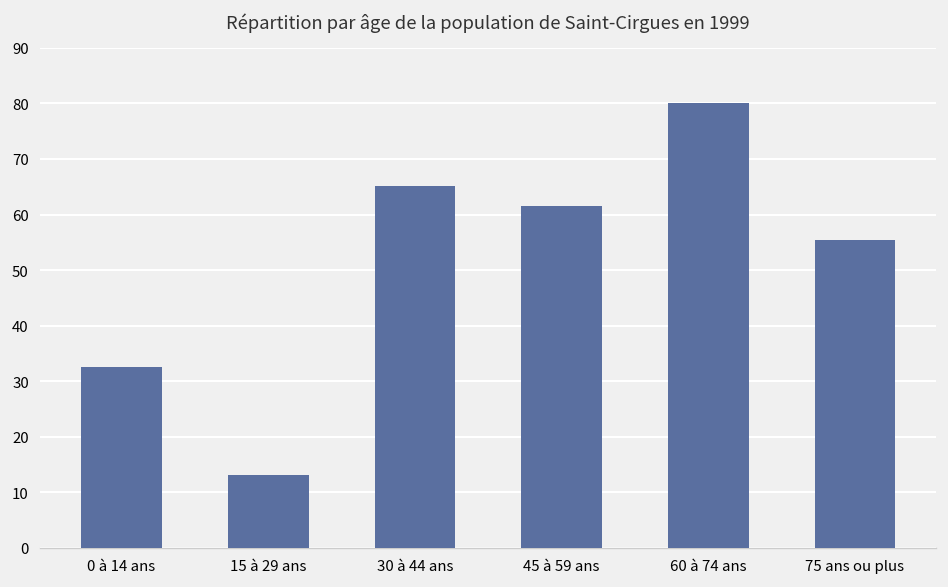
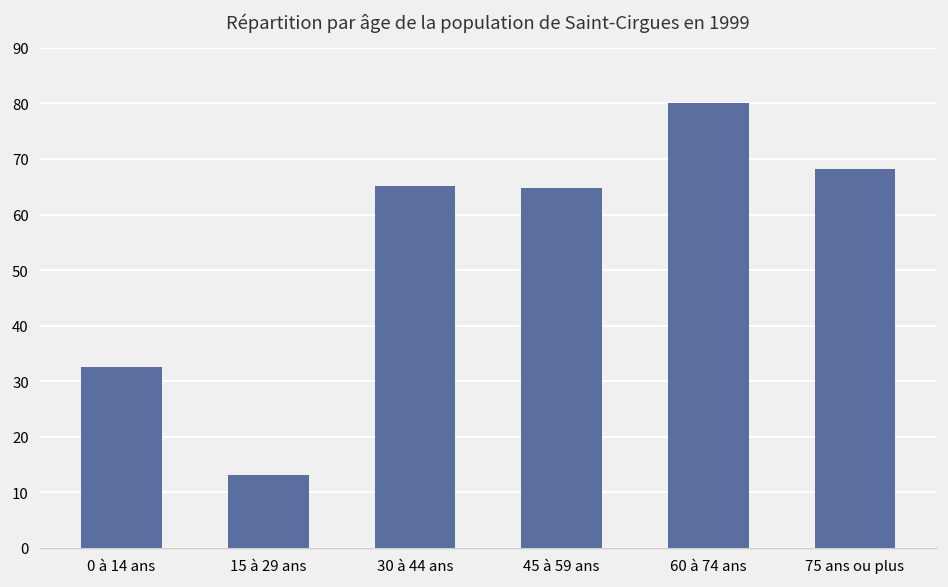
45 à 59 ans: 62 -> 65
75 ans ou plus: 55 -> 68
